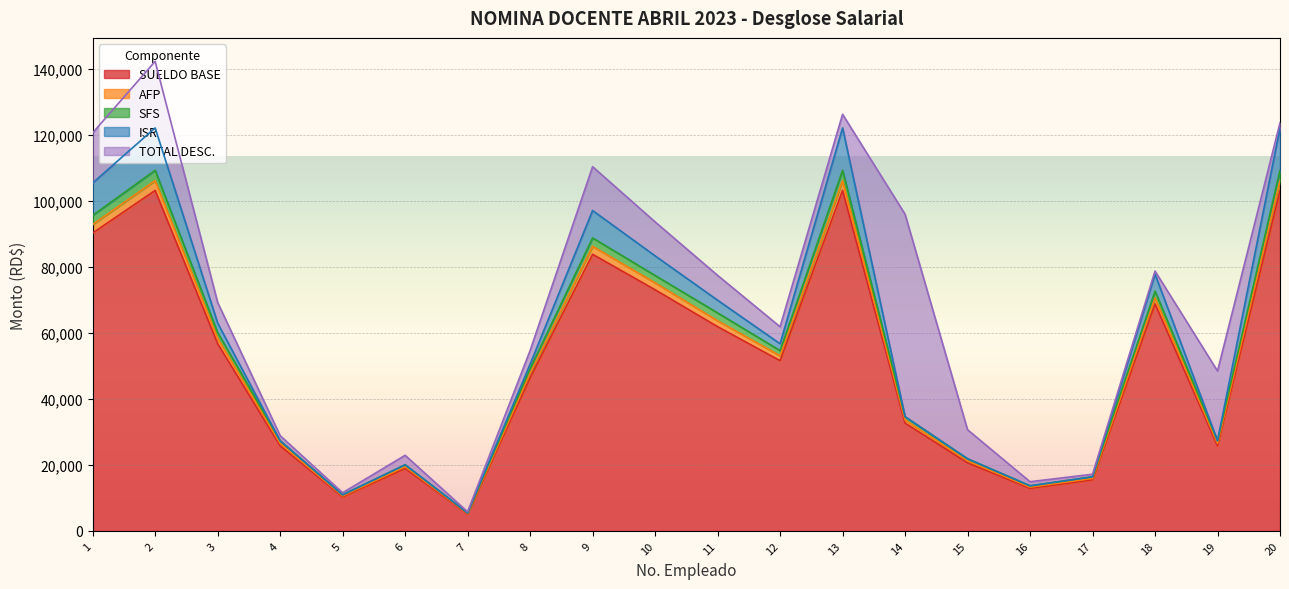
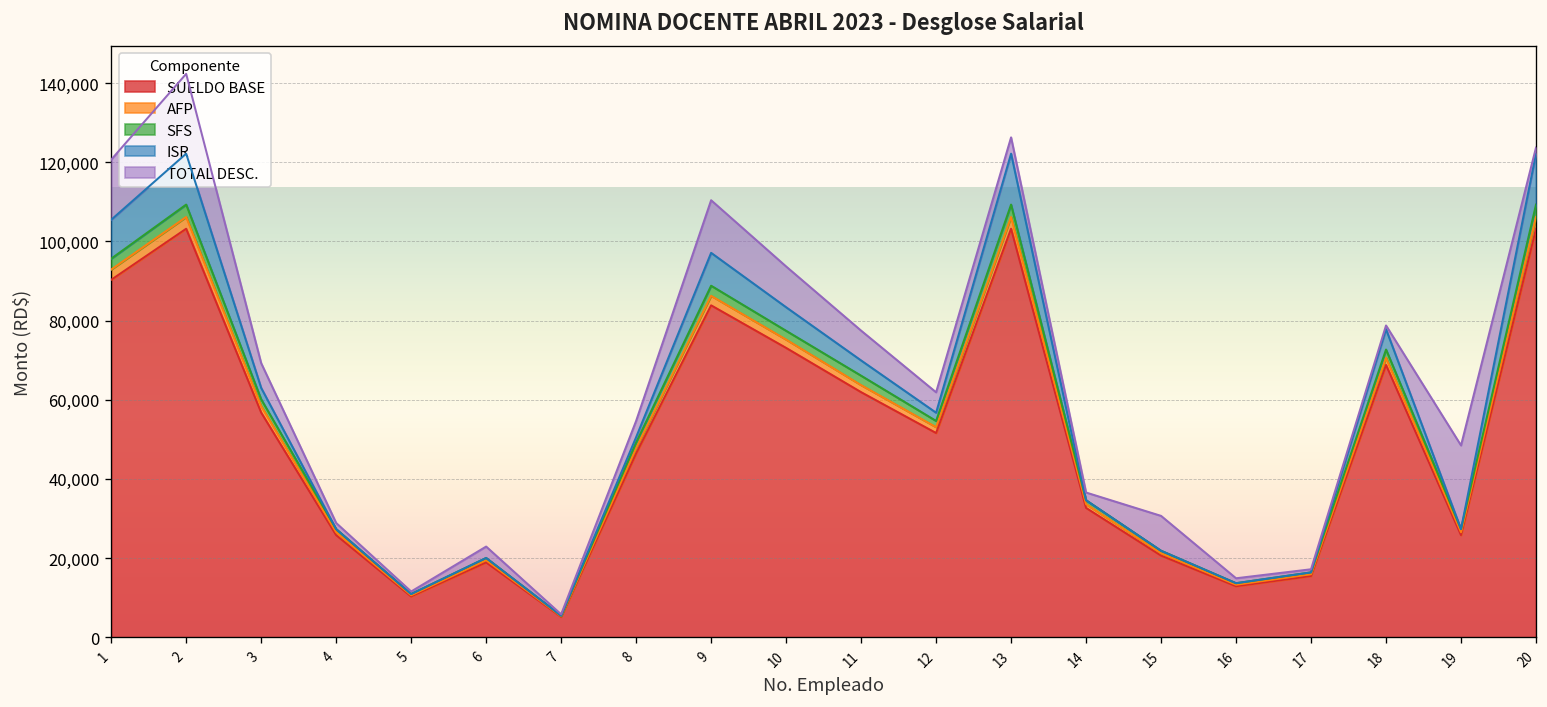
TOTAL DESC., 14: 61,000 -> 2,000
